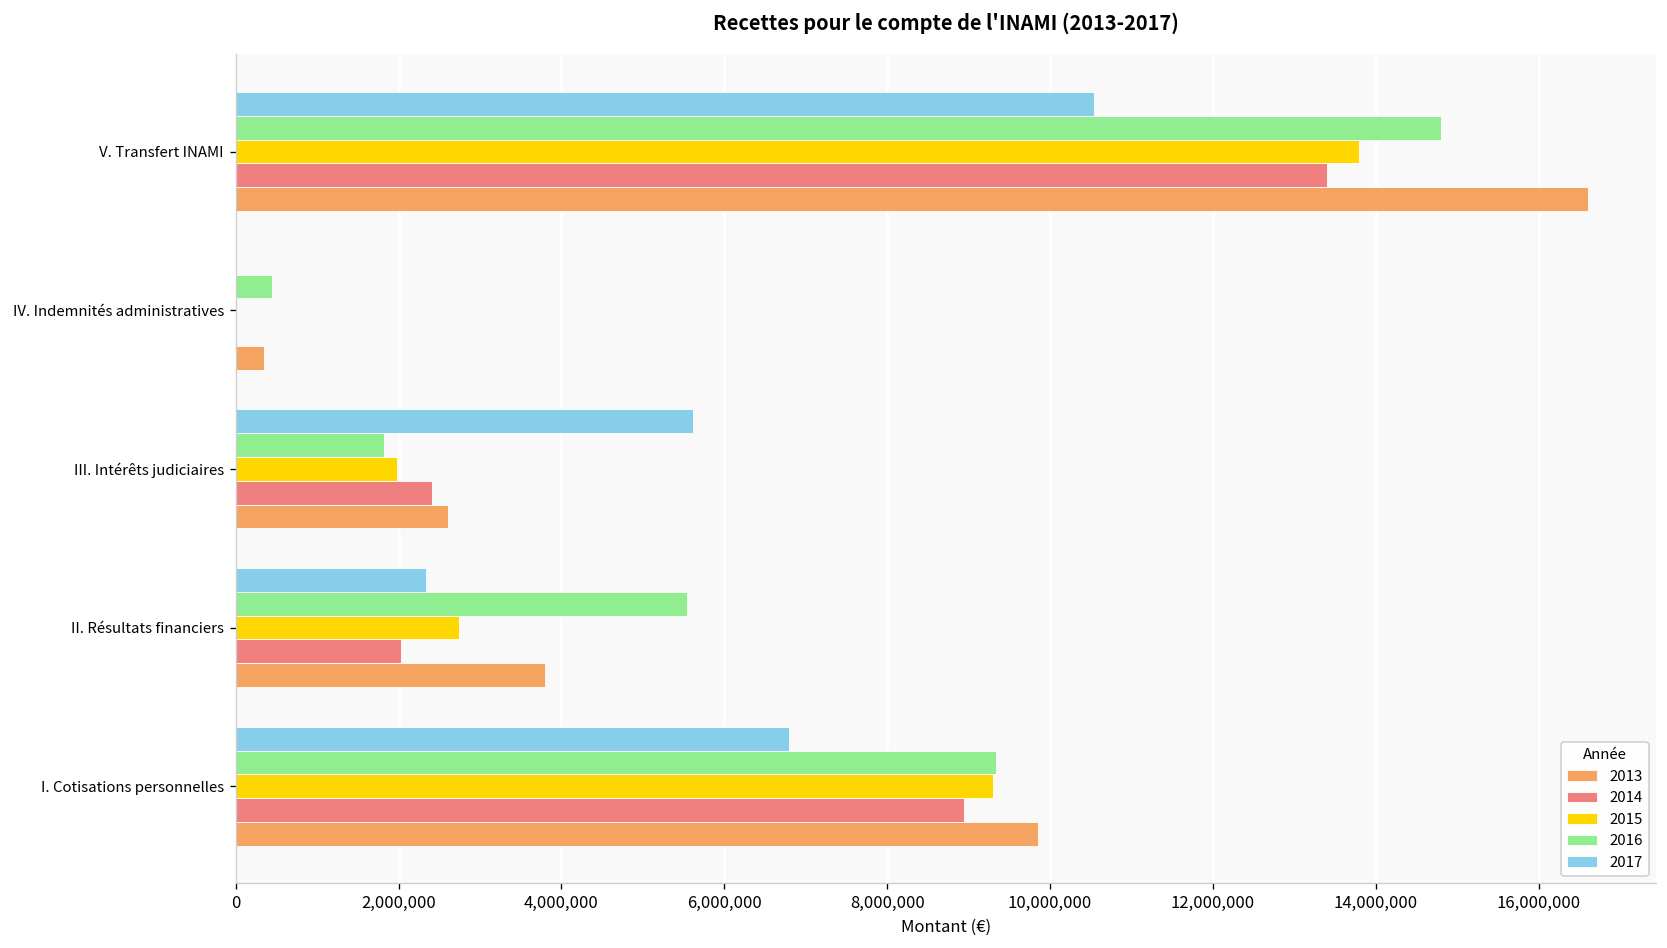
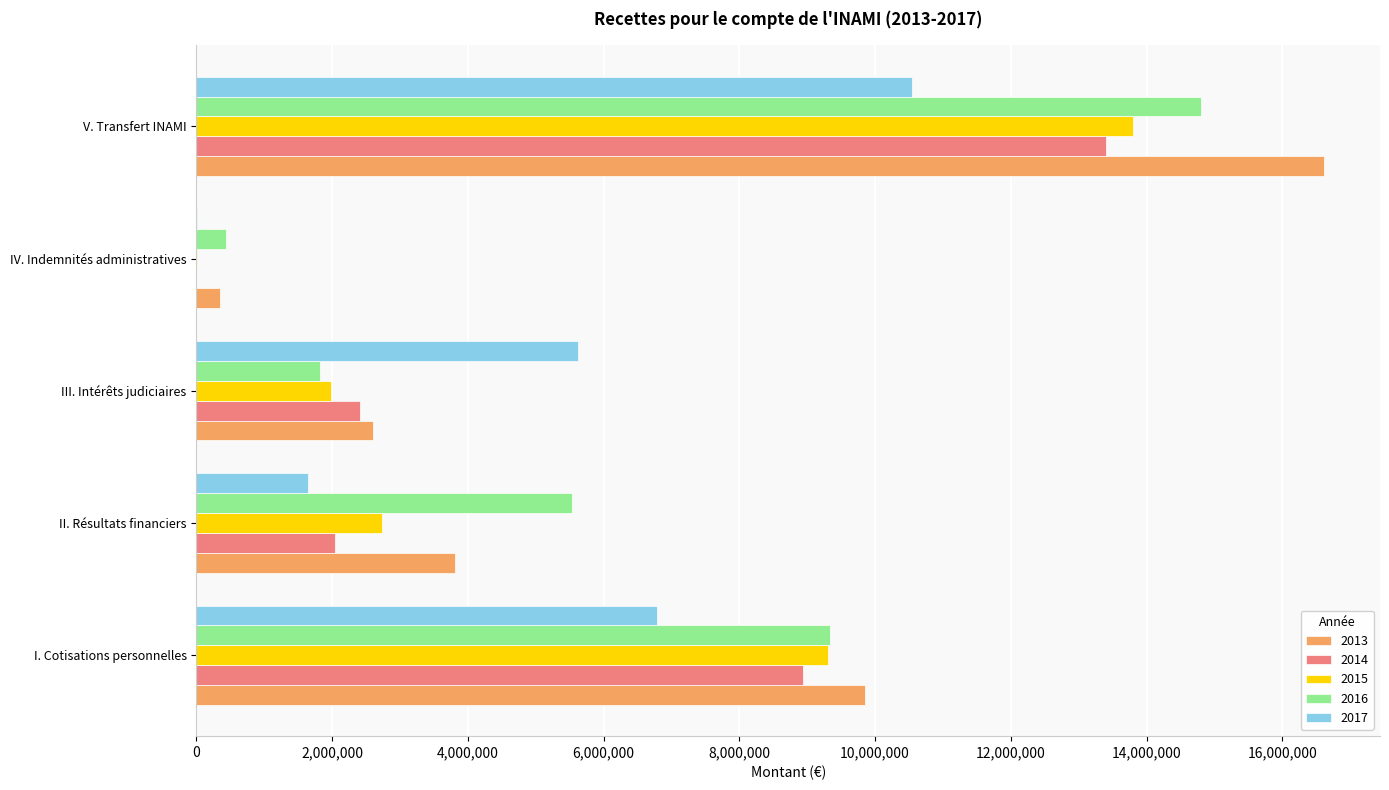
2017, II. Résultats financiers: 2,300,000 -> 1,600,000
